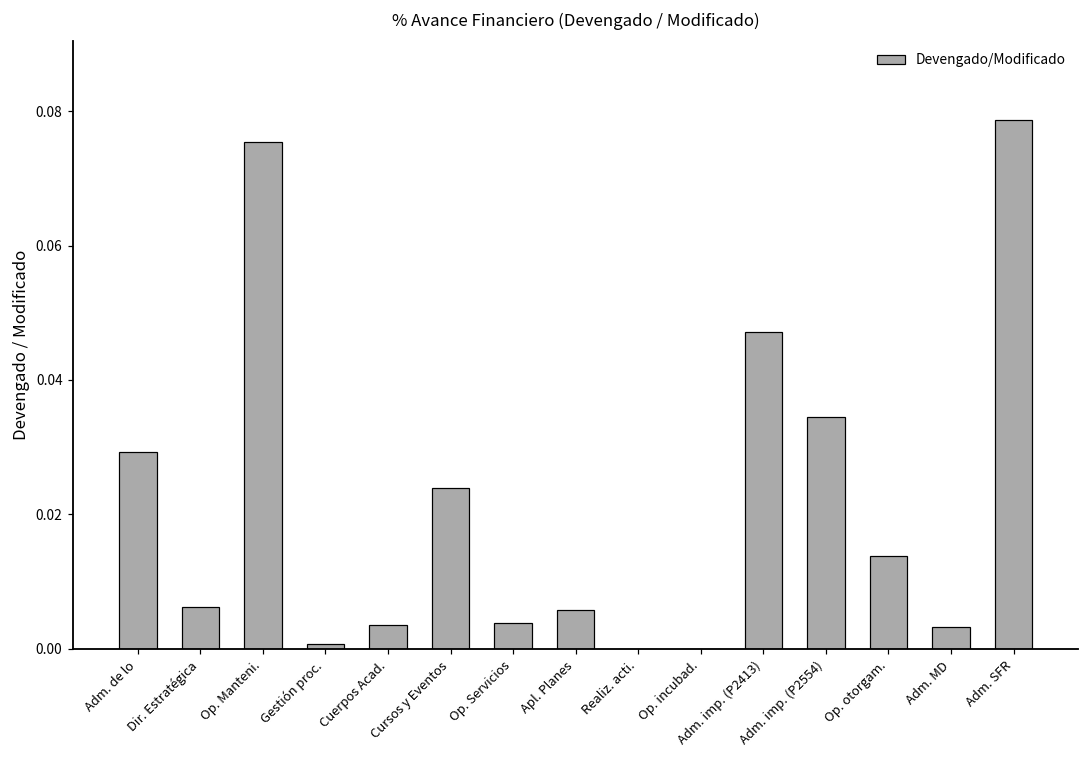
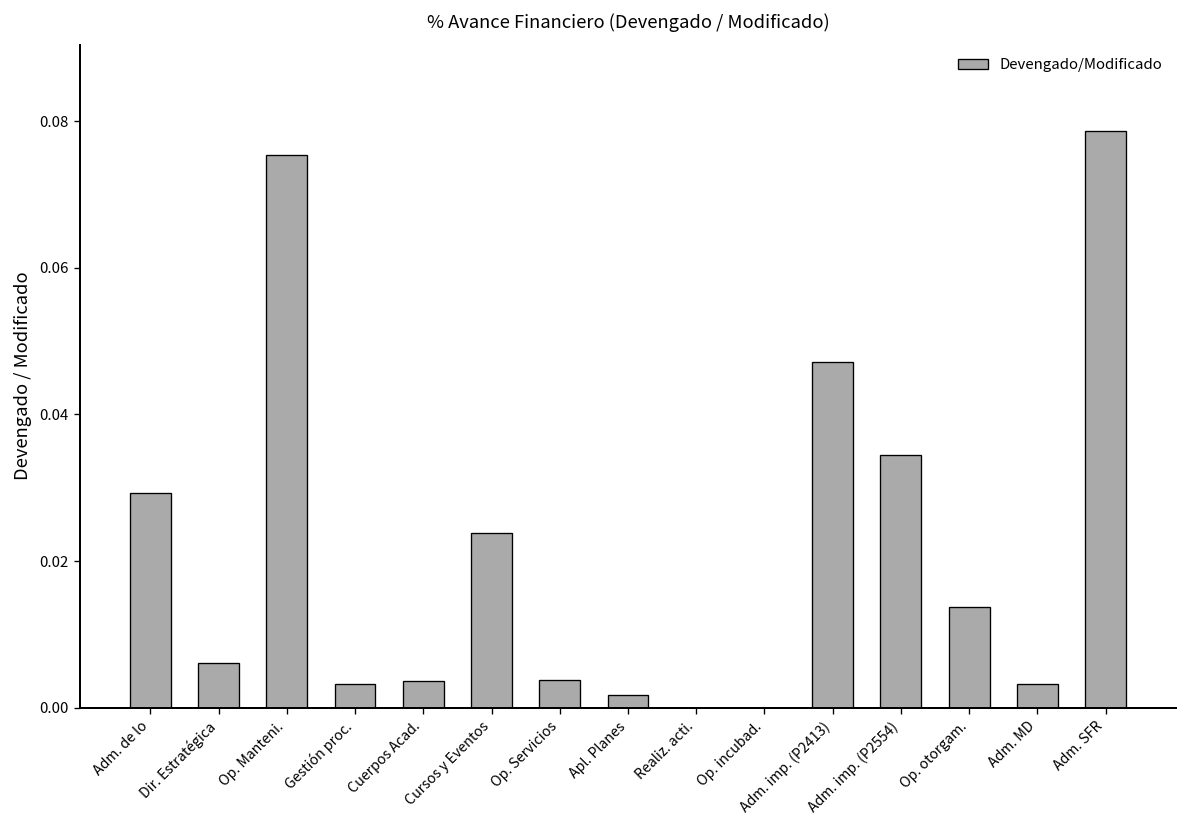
Gestión proc.: 0.001 -> 0.003
Apl. Planes: 0.006 -> 0.002
